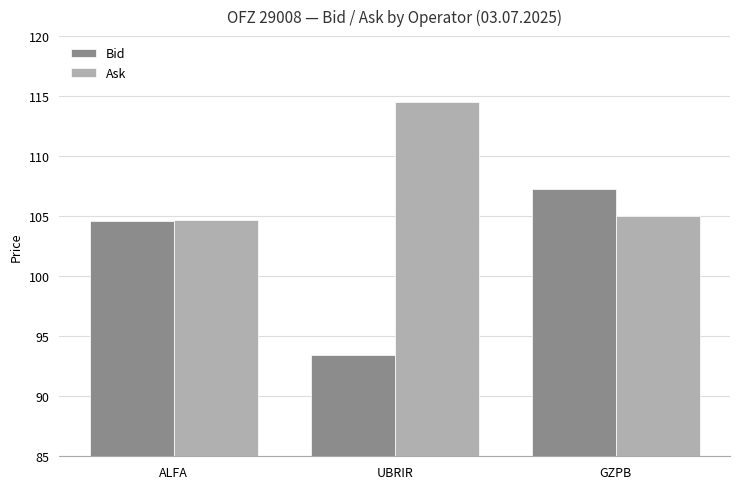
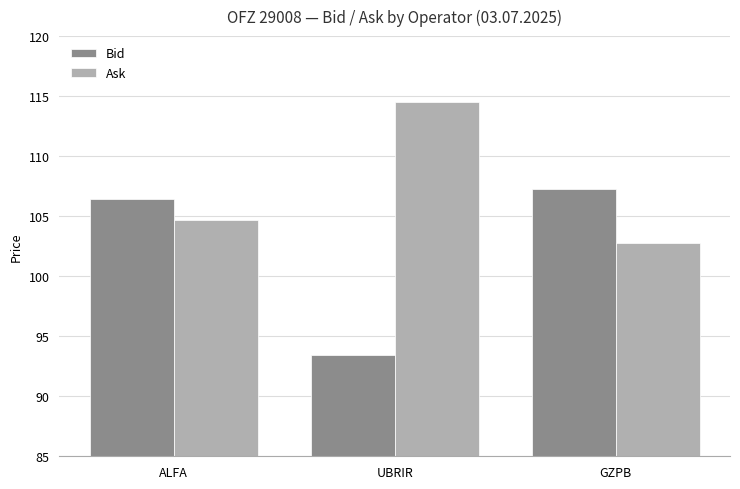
Bid, ALFA: 104.6 -> 106.4
Ask, GZPB: 105.0 -> 102.8
